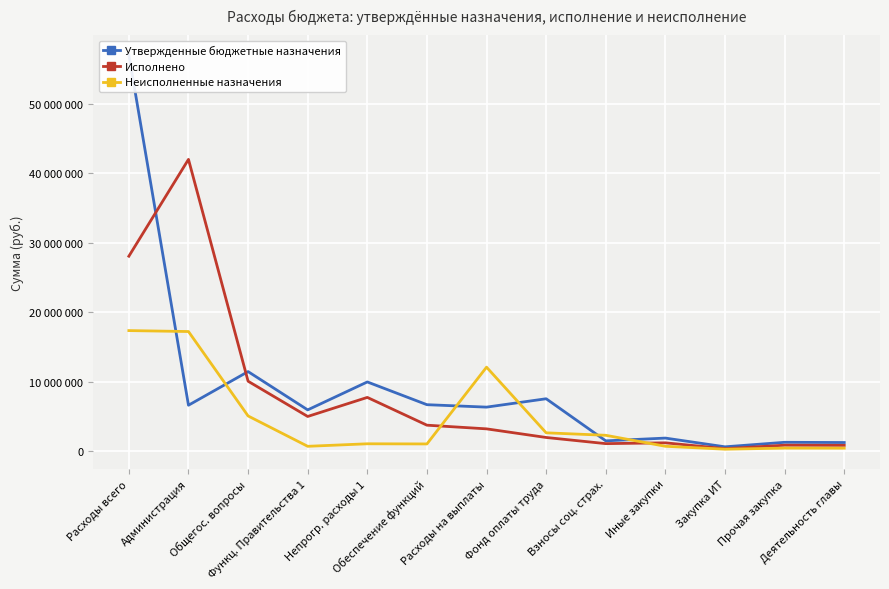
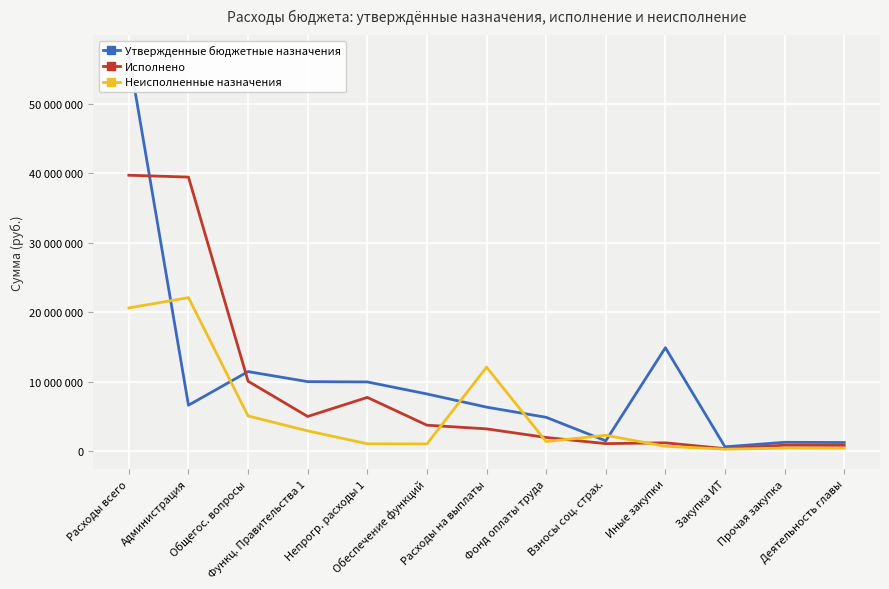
Исполнено, Расходы всего: 28000000 -> 40000000
Неисполненные назначения, Расходы всего: 17000000 -> 21000000
Исполнено, Администрация: 42000000 -> 39000000
Неисполненные назначения, Администрация: 17000000 -> 22000000
Утвержденные бюджетные назначения, Функц. Правительства 1: 6000000 -> 10000000
Неисполненные назначения, Функц. Правительства 1: 1000000 -> 3000000
Утвержденные бюджетные назначения, Обеспечение функций: 7000000 -> 8000000
Утвержденные бюджетные назначения, Фонд оплаты труда: 8000000 -> 5000000
Неисполненные назначения, Фонд оплаты труда: 3000000 -> 1000000
Утвержденные бюджетные назначения, Иные закупки: 2000000 -> 15000000
